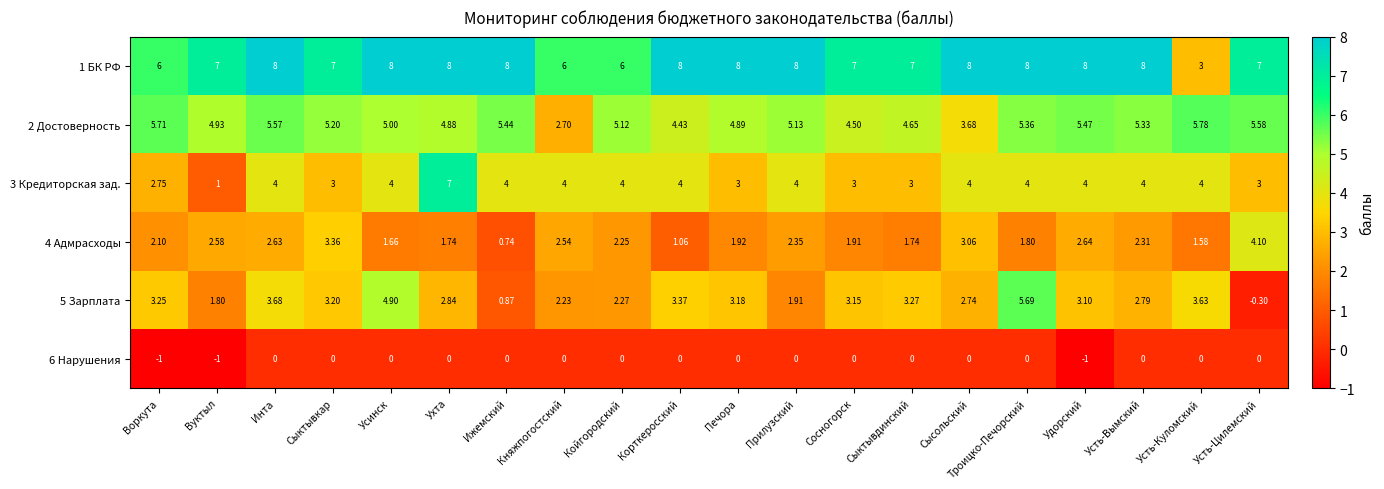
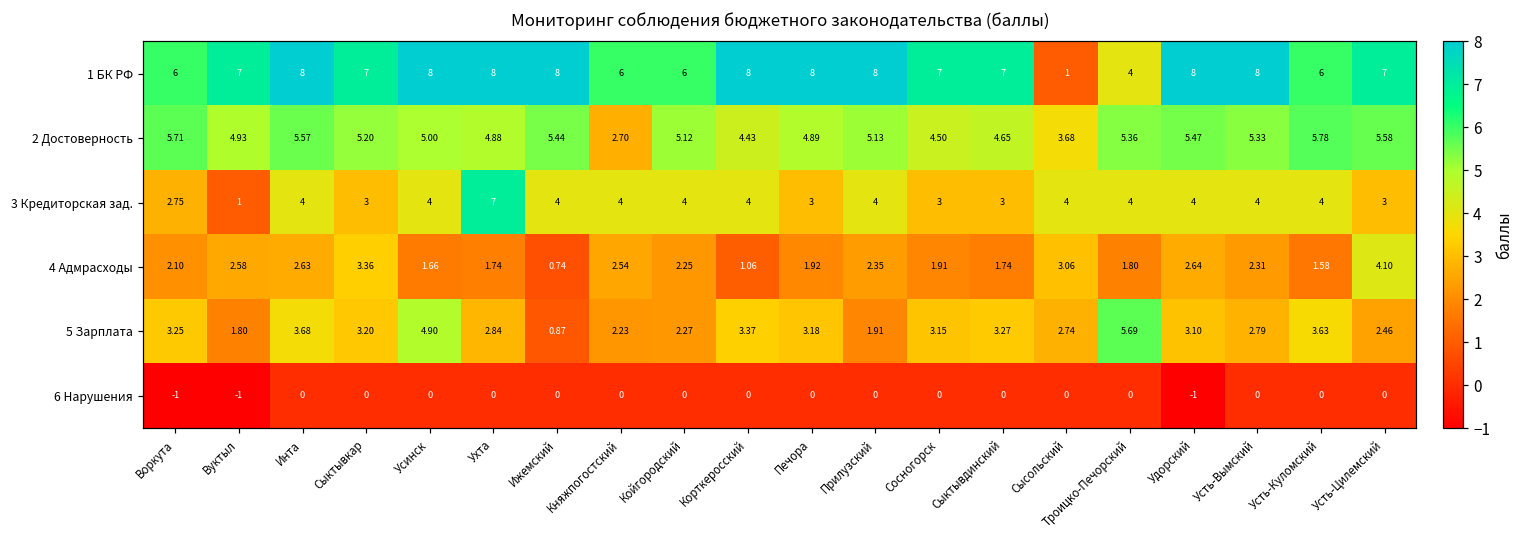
1 БК РФ, Сысольский: 8 -> 1
1 БК РФ, Троицко-Печорский: 8 -> 4
1 БК РФ, Усть-Куломский: 3 -> 6
5 Зарплата, Усть-Цилемский: -0.30 -> 2.46
